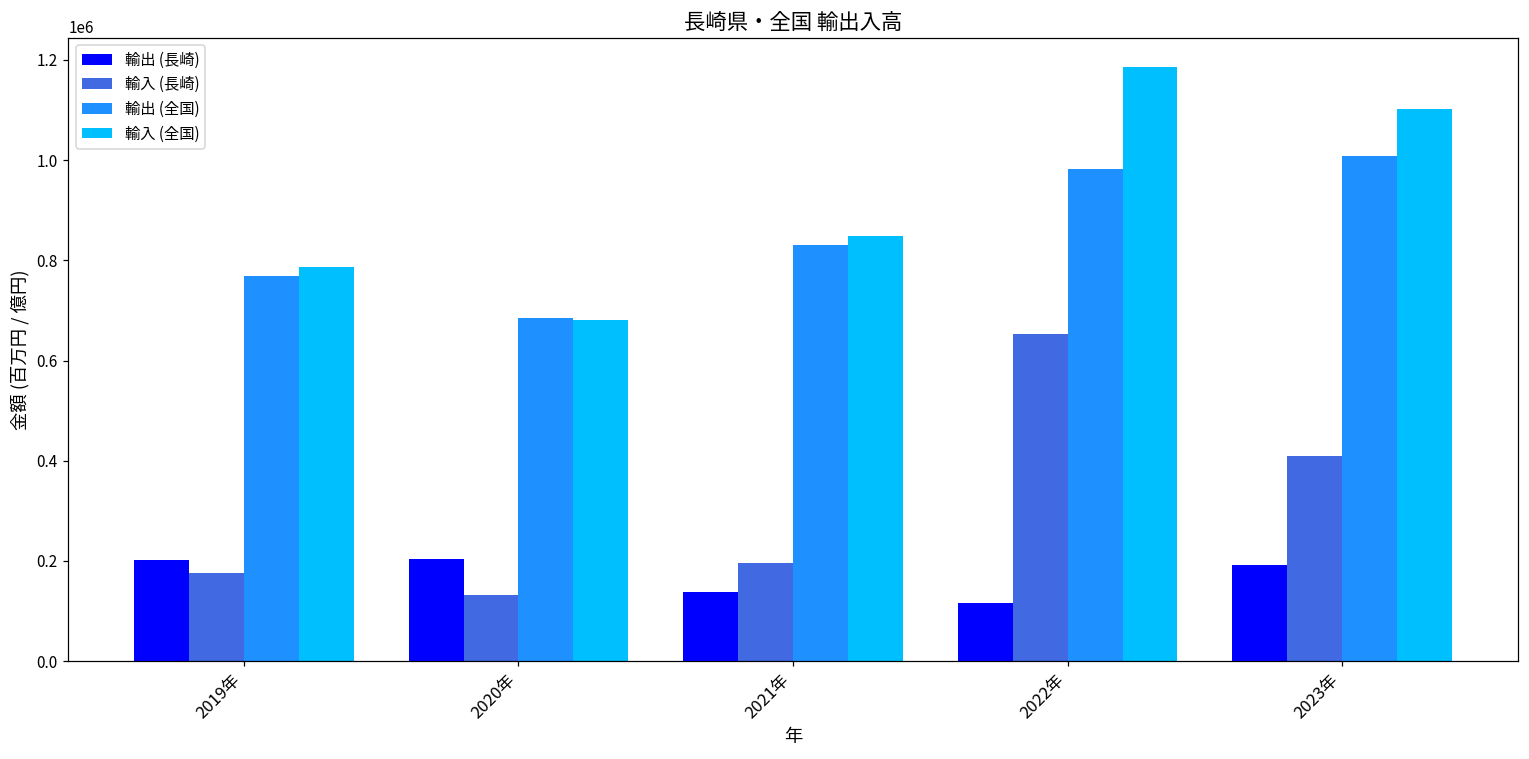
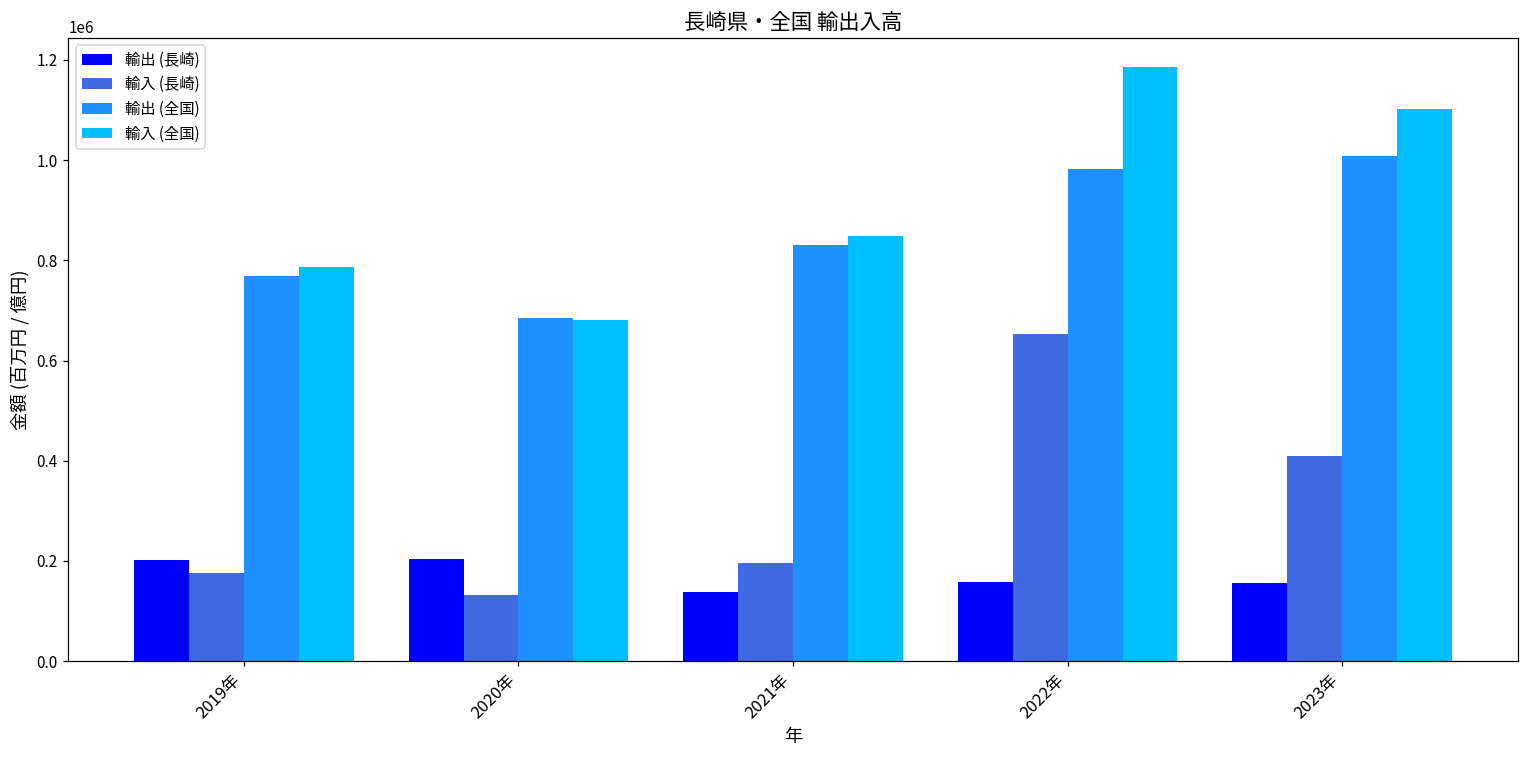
輸出 (長崎), 2022年: 120000 -> 160000
輸出 (長崎), 2023年: 190000 -> 160000
